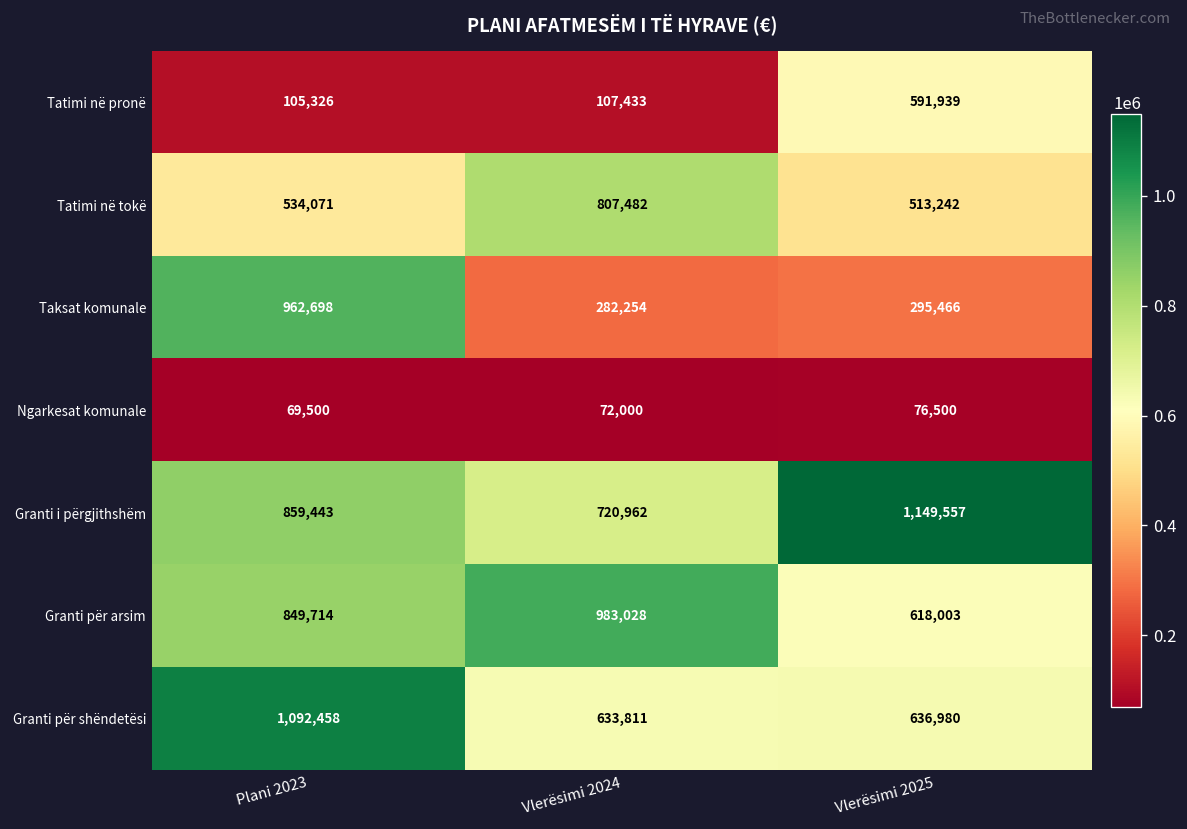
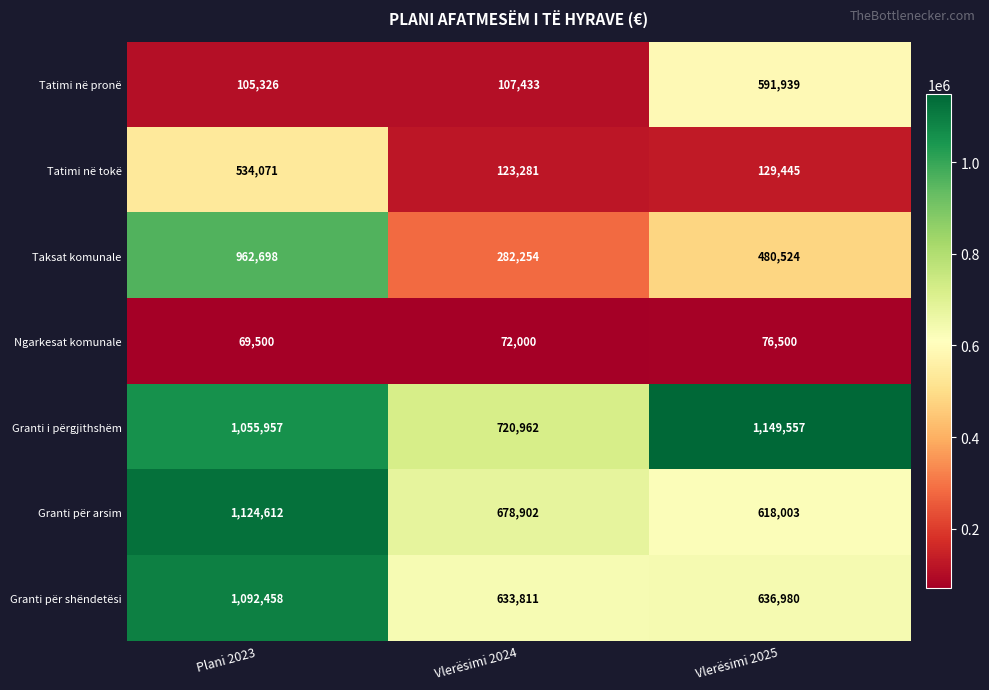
Tatimi në tokë, Vlerësimi 2024: 807,482 -> 123,281
Tatimi në tokë, Vlerësimi 2025: 513,242 -> 129,445
Taksat komunale, Vlerësimi 2025: 295,466 -> 480,524
Granti i përgjithshëm, Plani 2023: 859,443 -> 1,055,957
Granti për arsim, Plani 2023: 849,714 -> 1,124,612
Granti për arsim, Vlerësimi 2024: 983,028 -> 678,902
